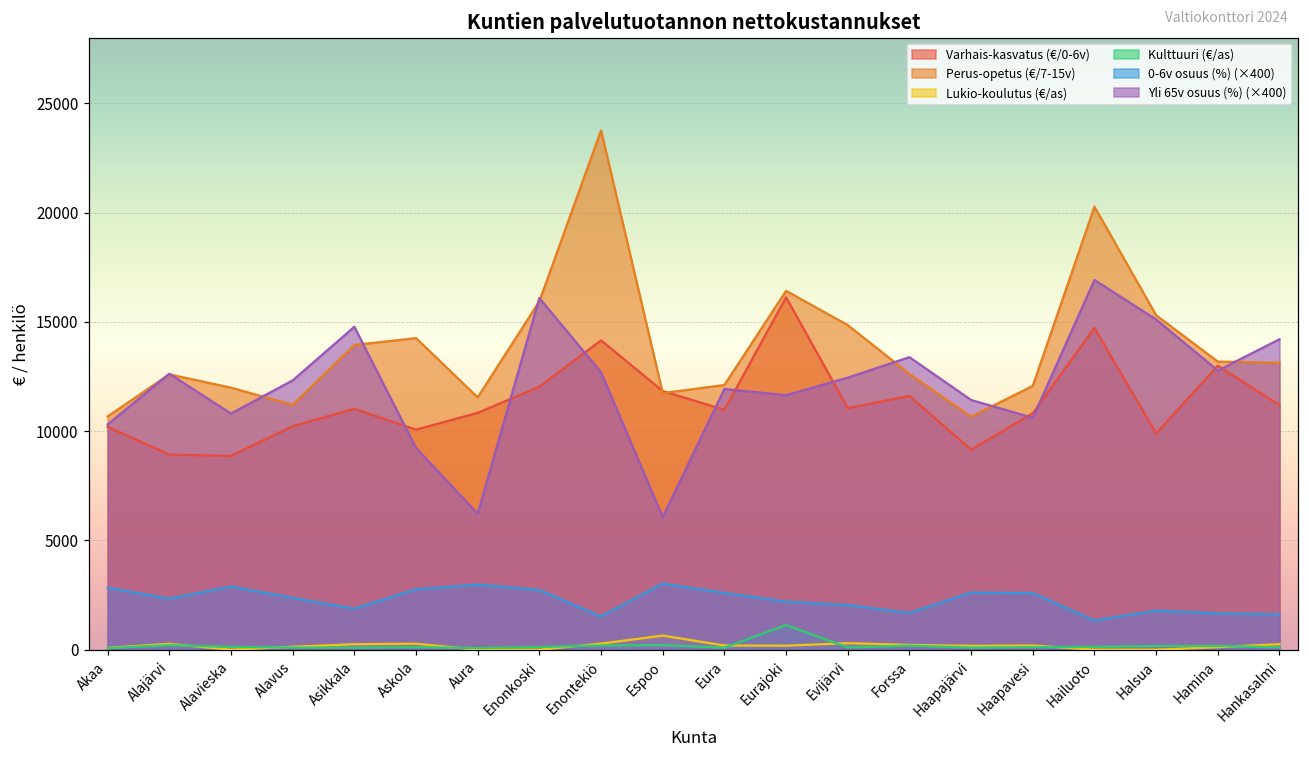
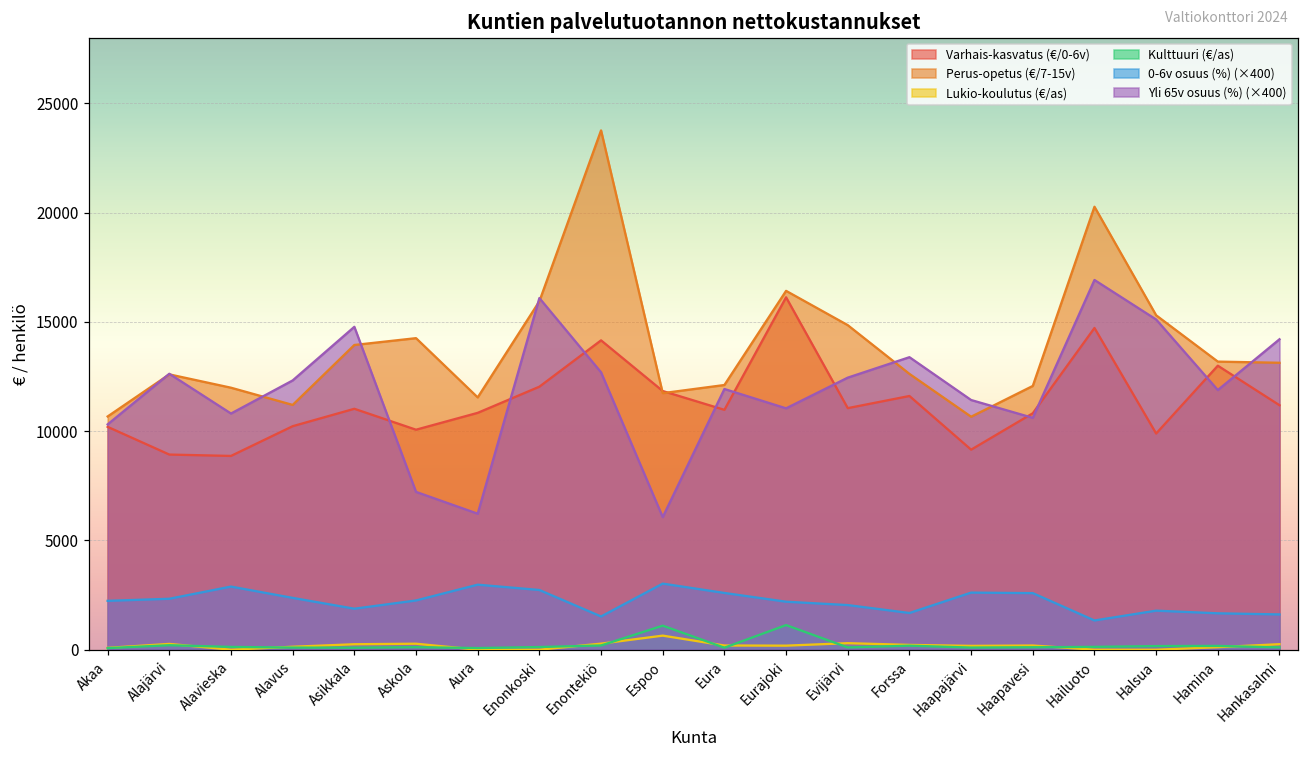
0-6v osuus (%) (×400), Akaa: 2800 -> 2200
0-6v osuus (%) (×400), Askola: 2800 -> 2300
Yli 65v osuus (%) (×400), Askola: 9200 -> 7200
Kulttuuri (€/as), Espoo: 200 -> 1100
Yli 65v osuus (%) (×400), Eurajoki: 11600 -> 11000
Yli 65v osuus (%) (×400), Hamina: 12800 -> 11900
